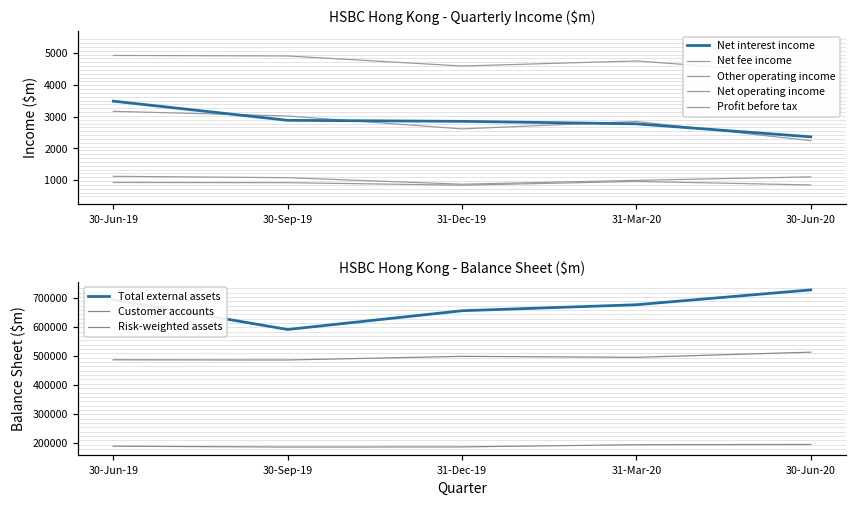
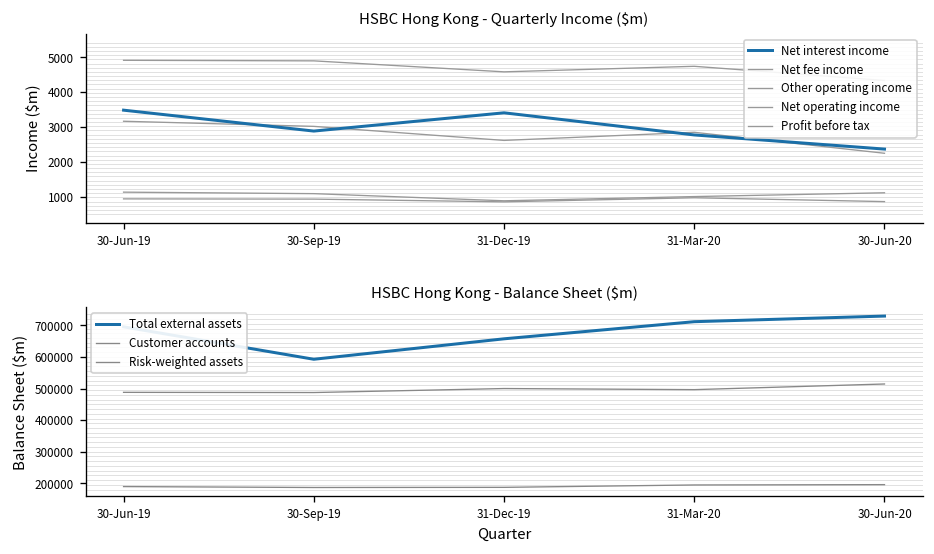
HSBC Hong Kong - Quarterly Income ($m), Net interest income, 31-Dec-19: 2900 -> 3400
HSBC Hong Kong - Balance Sheet ($m), Total external assets, 31-Mar-20: 680000 -> 710000
